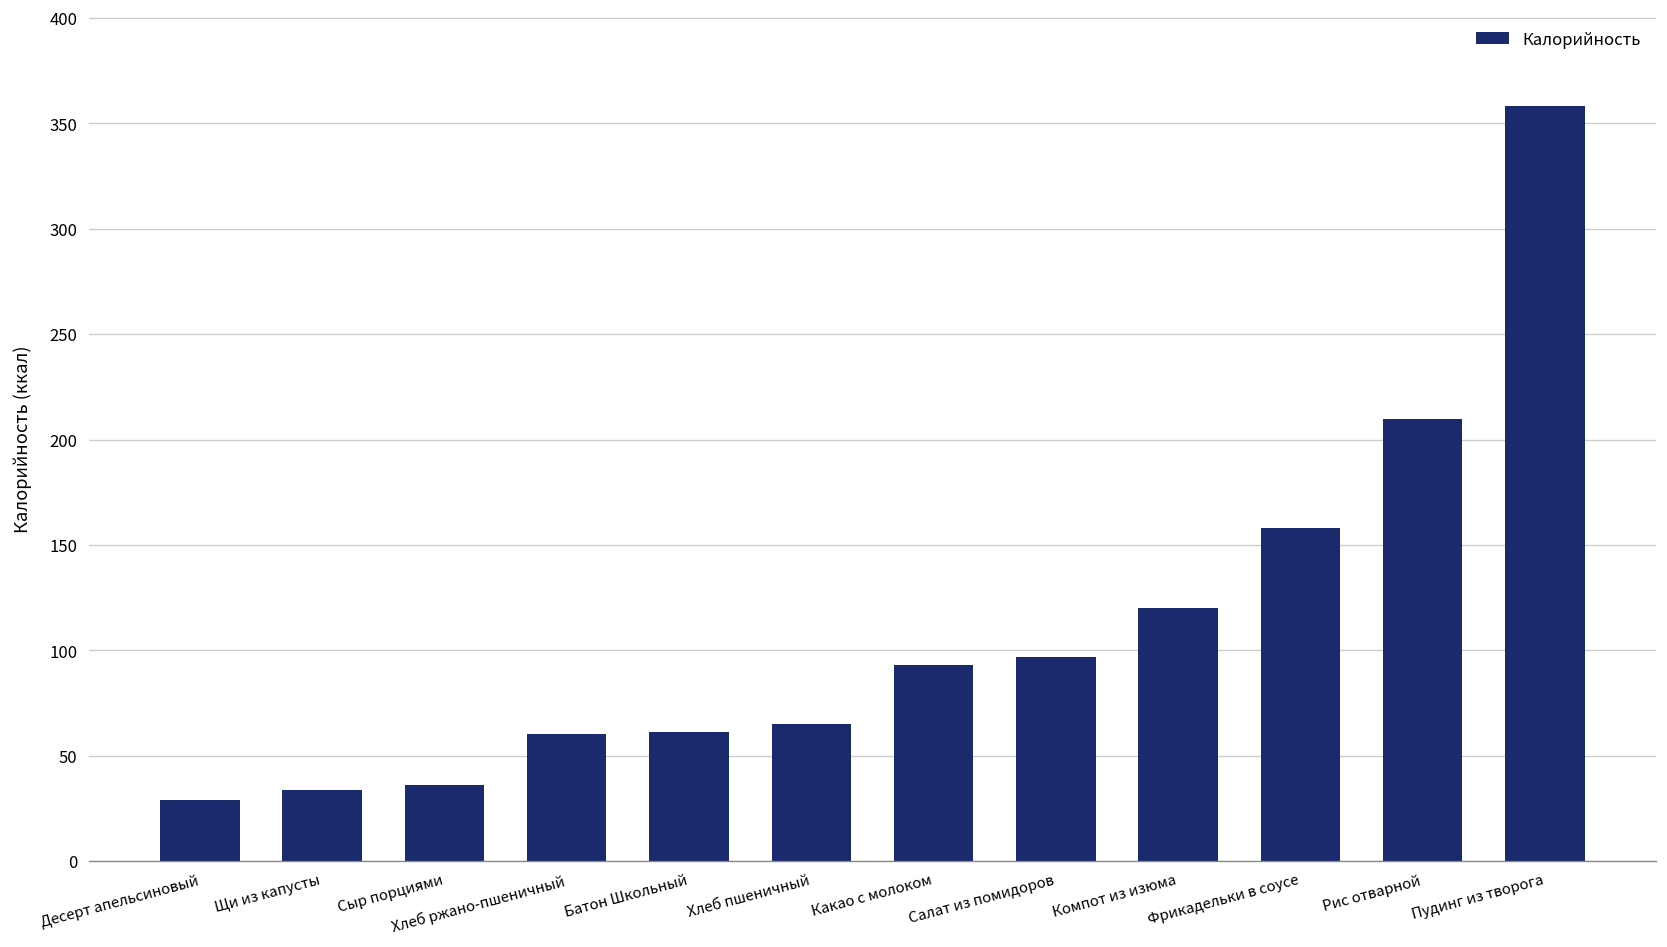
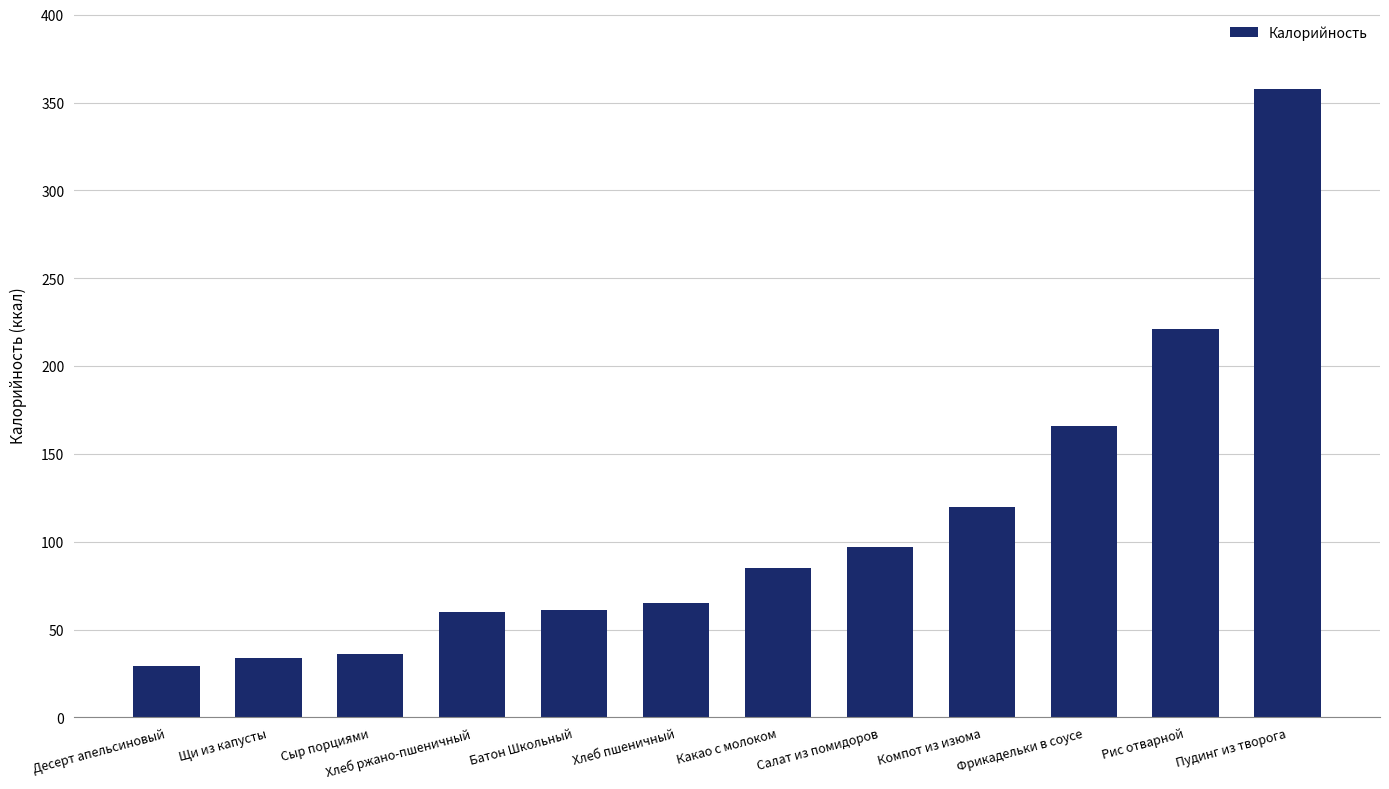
Какао с молоком: 93 -> 85
Фрикадельки в соусе: 158 -> 166
Рис отварной: 210 -> 221
